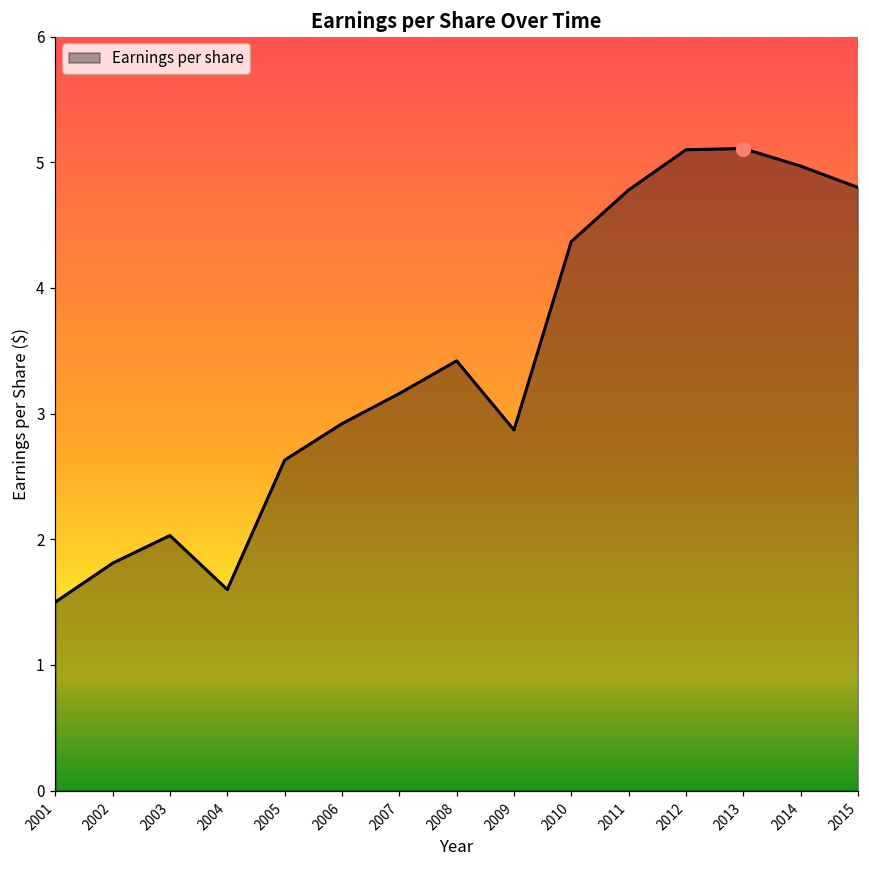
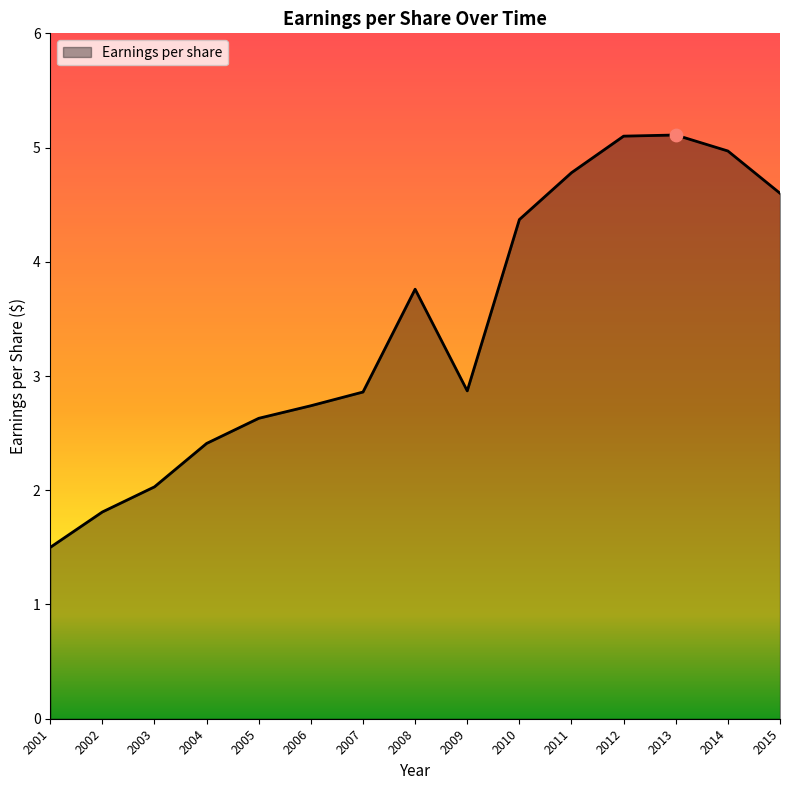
Earnings per share, 2004: 1.60 -> 2.41
Earnings per share, 2006: 2.92 -> 2.74
Earnings per share, 2007: 3.16 -> 2.86
Earnings per share, 2008: 3.42 -> 3.76
Earnings per share, 2015: 4.8 -> 4.6
